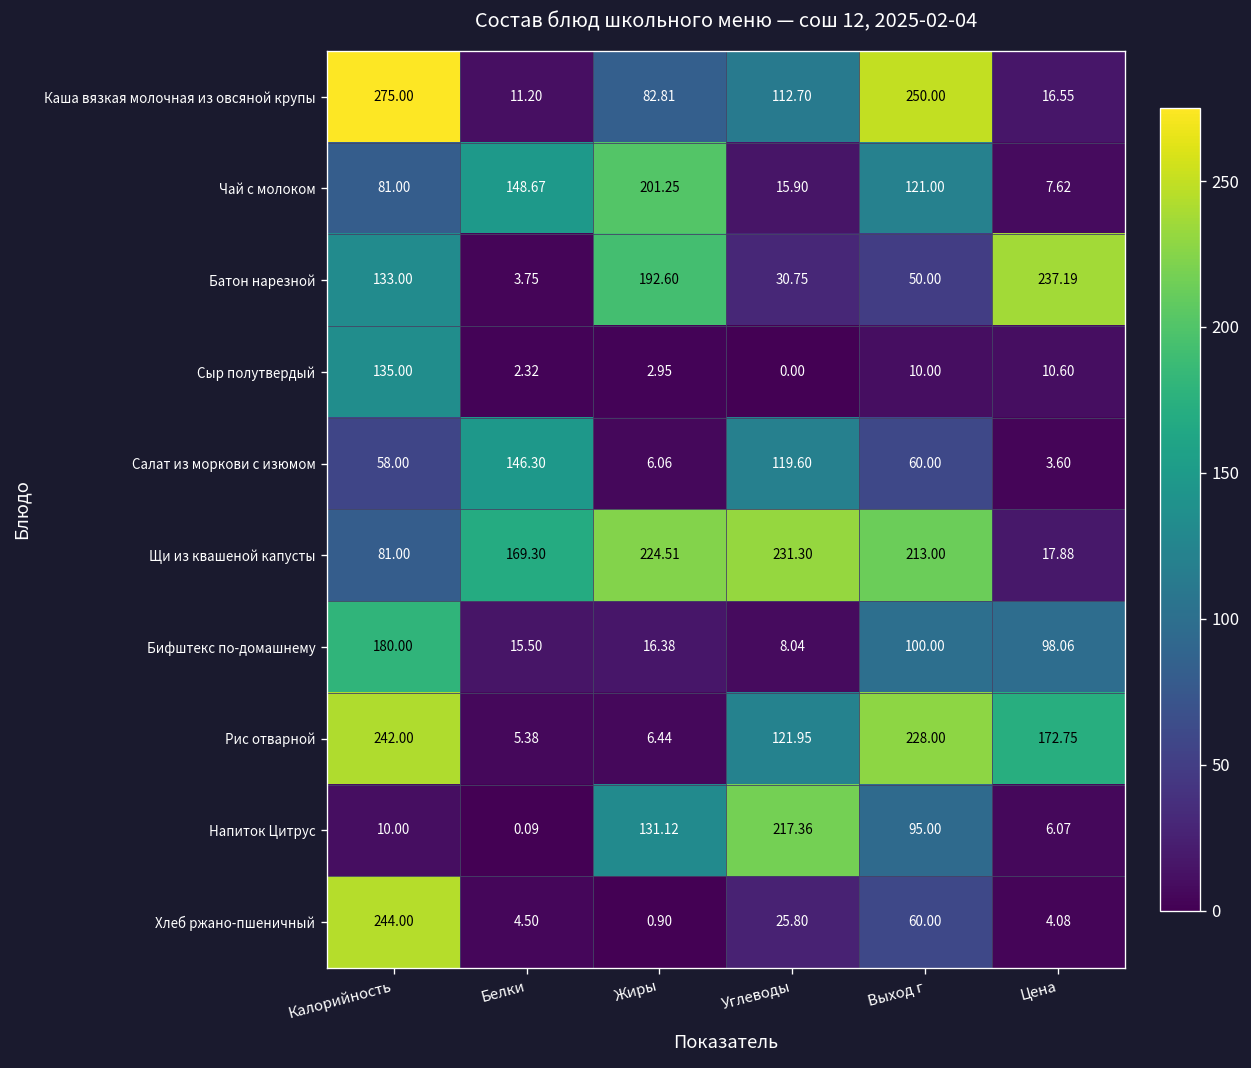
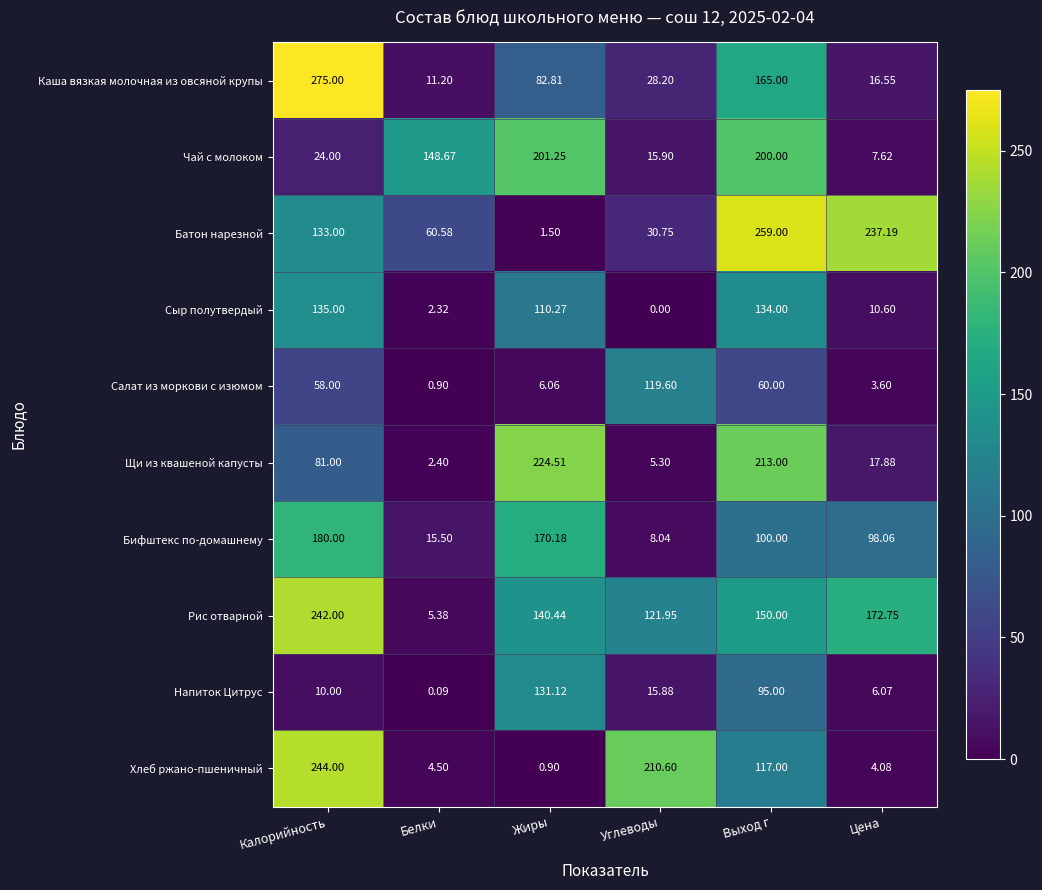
Каша вязкая молочная из овсяной крупы, Углеводы: 112.70 -> 28.20
Каша вязкая молочная из овсяной крупы, Выход г: 250.00 -> 165.00
Чай с молоком, Калорийность: 81.00 -> 24.00
Чай с молоком, Выход г: 121.00 -> 200.00
Батон нарезной, Белки: 3.75 -> 60.58
Батон нарезной, Жиры: 192.60 -> 1.50
Батон нарезной, Выход г: 50.00 -> 259.00
Сыр полутвердый, Жиры: 2.95 -> 110.27
Сыр полутвердый, Выход г: 10.00 -> 134.00
Салат из моркови с изюмом, Белки: 146.30 -> 0.90
Щи из квашеной капусты, Белки: 169.30 -> 2.40
Щи из квашеной капусты, Углеводы: 231.30 -> 5.30
Бифштекс по-домашнему, Жиры: 16.38 -> 170.18
Рис отварной, Жиры: 6.44 -> 140.44
Рис отварной, Выход г: 228.00 -> 150.00
Напиток Цитрус, Углеводы: 217.36 -> 15.88
Хлеб ржано-пшеничный, Углеводы: 25.80 -> 210.60
Хлеб ржано-пшеничный, Выход г: 60.00 -> 117.00
